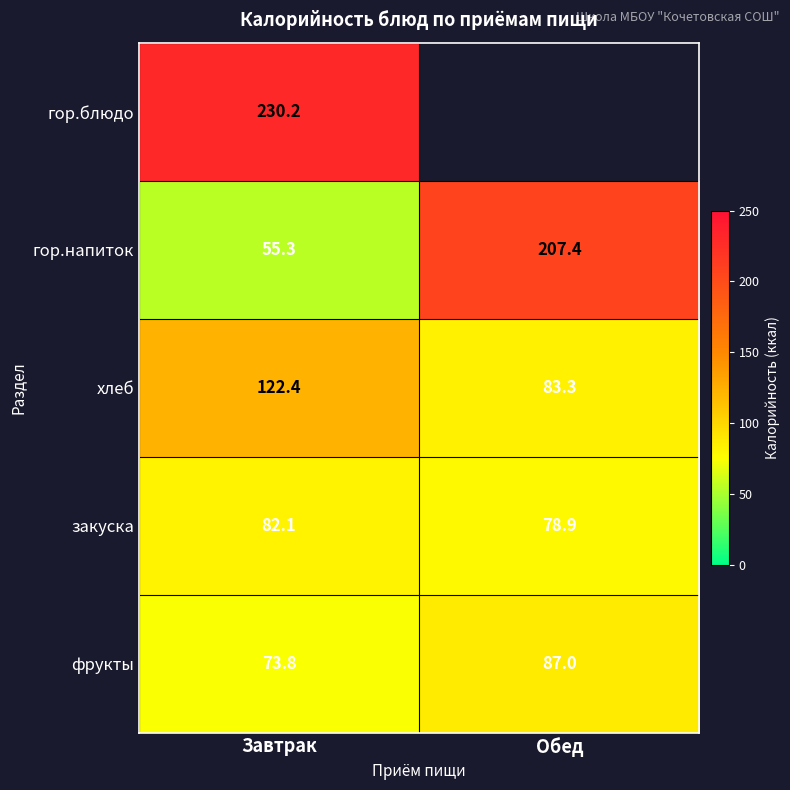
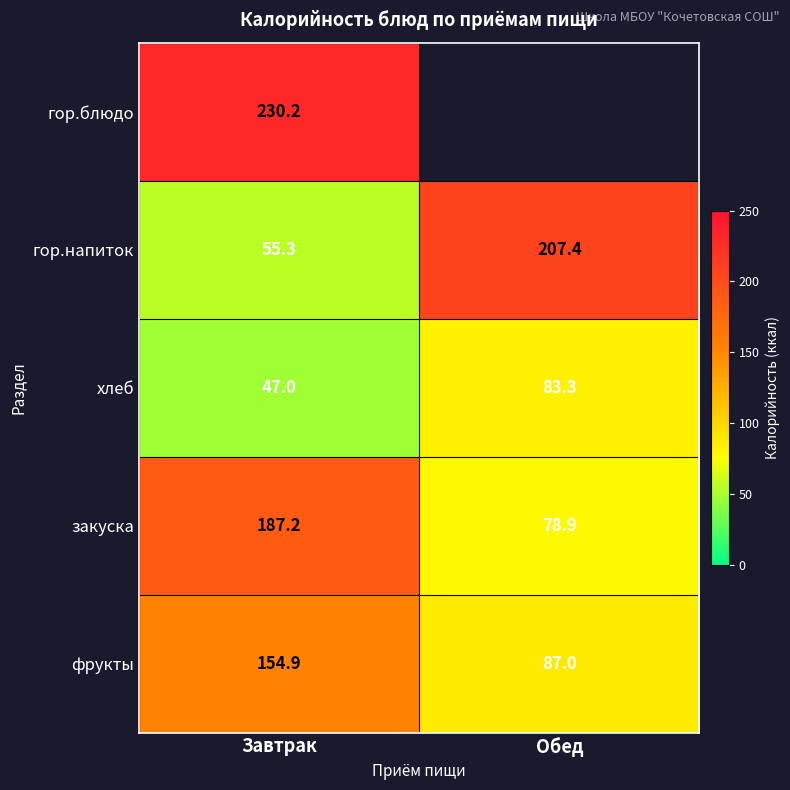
хлеб, Завтрак: 122.4 -> 47.0
закуска, Завтрак: 82.1 -> 187.2
фрукты, Завтрак: 73.8 -> 154.9
